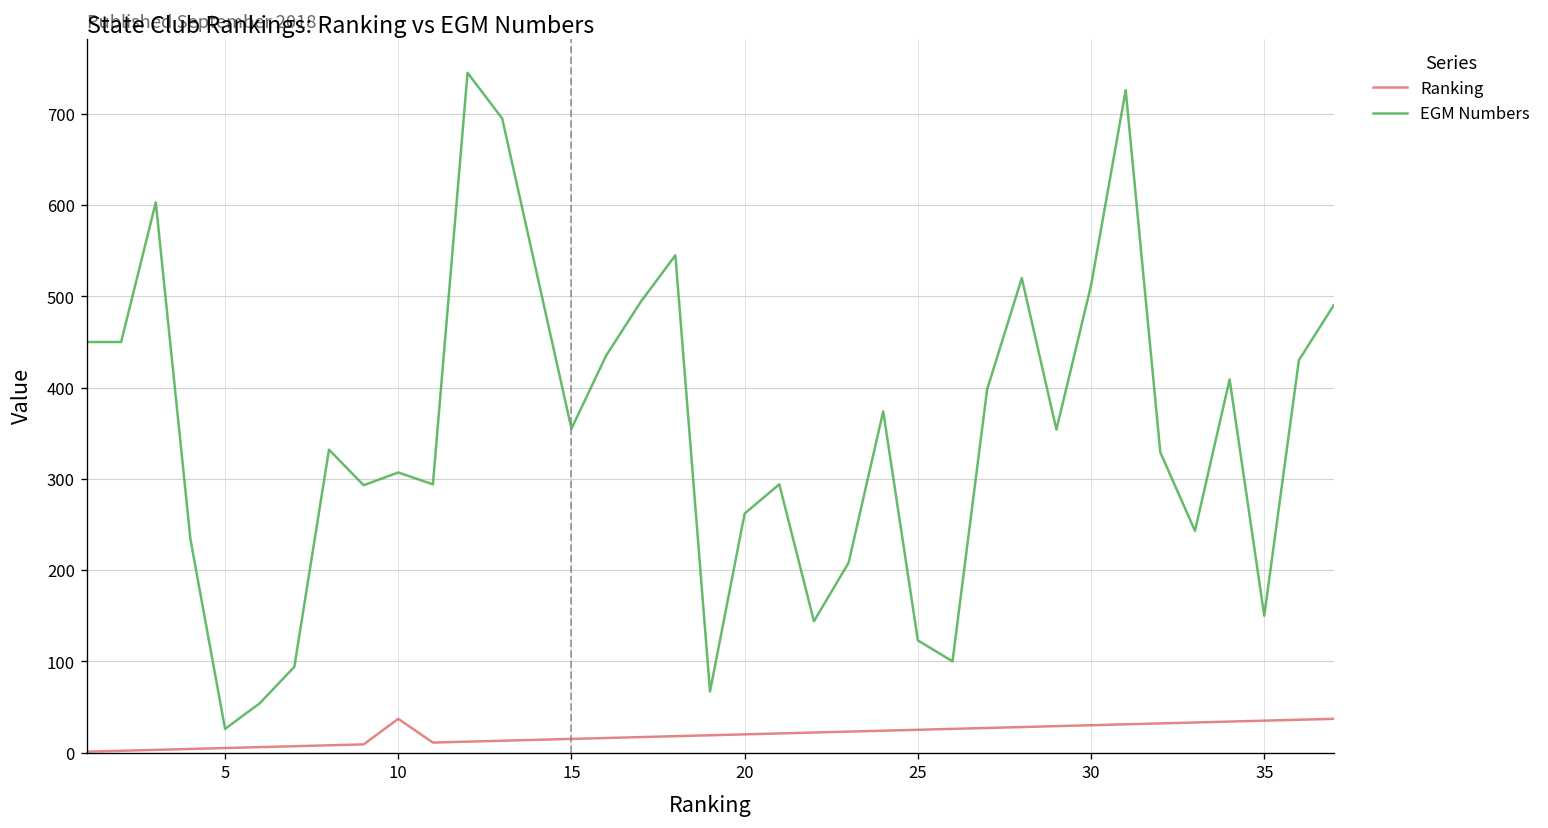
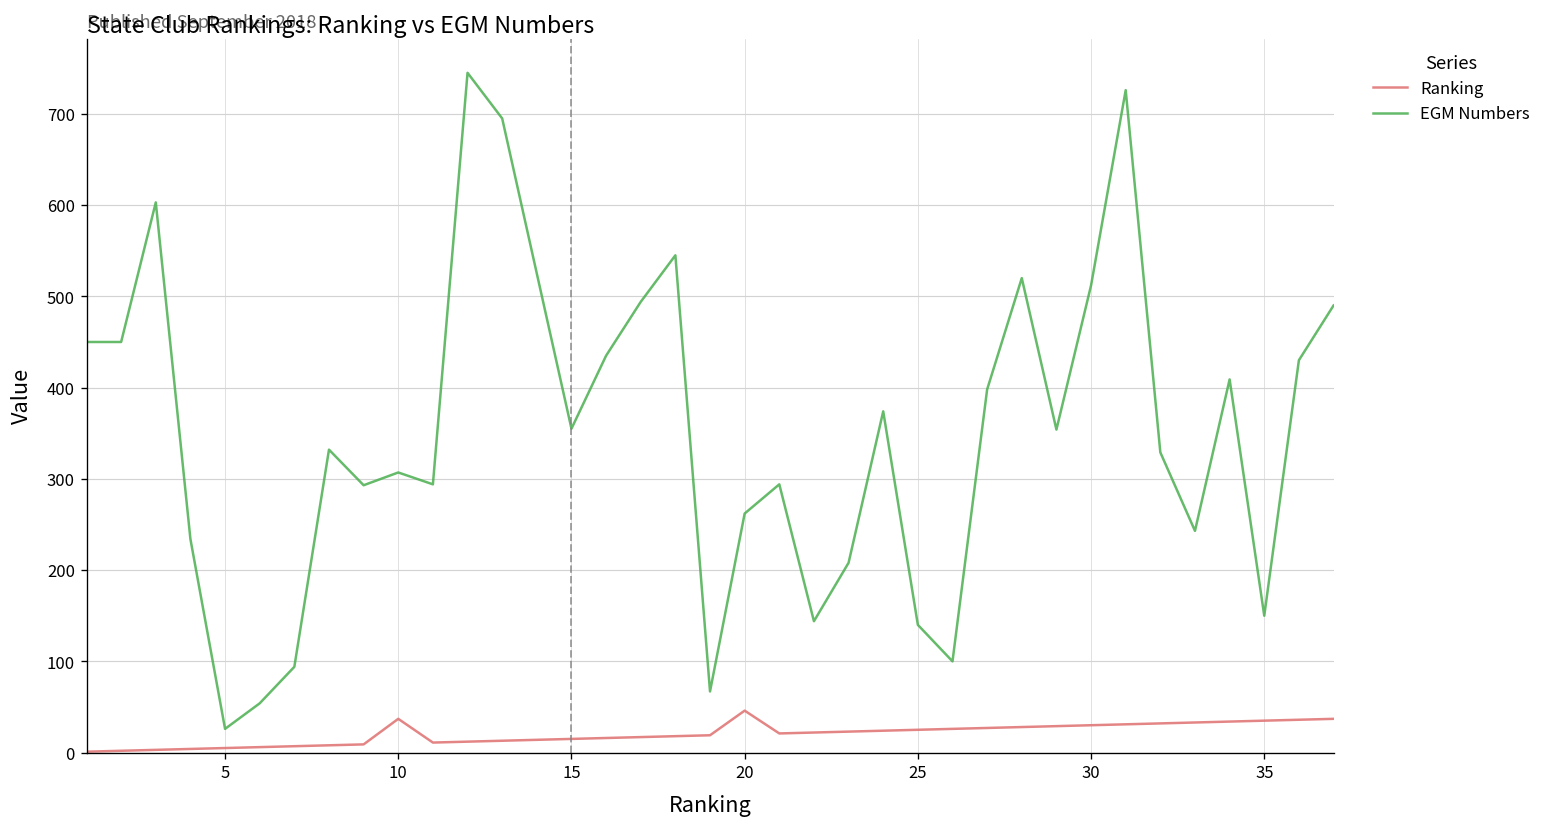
Ranking, 20: 20 -> 50
EGM Numbers, 25: 120 -> 140
